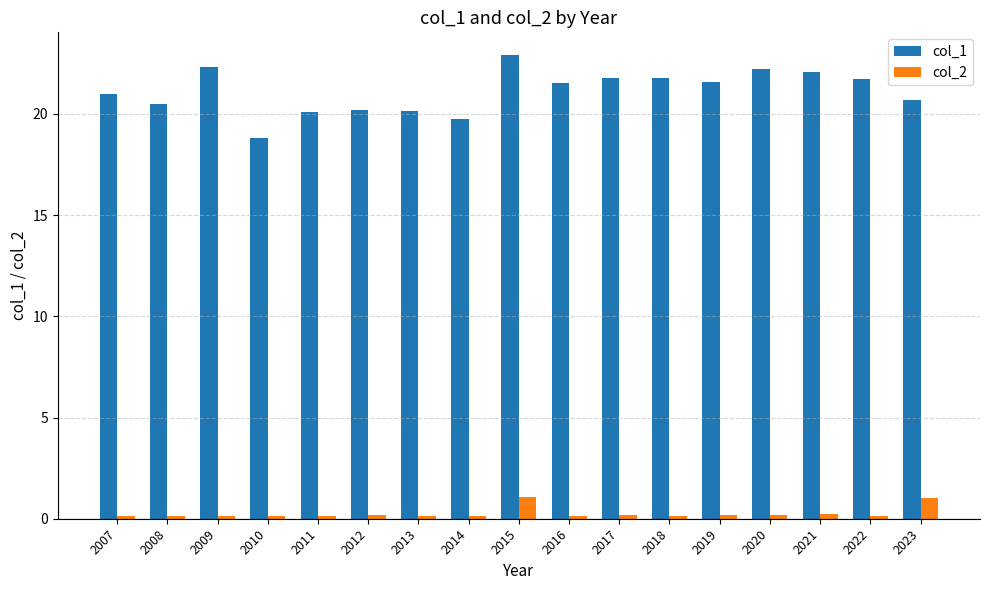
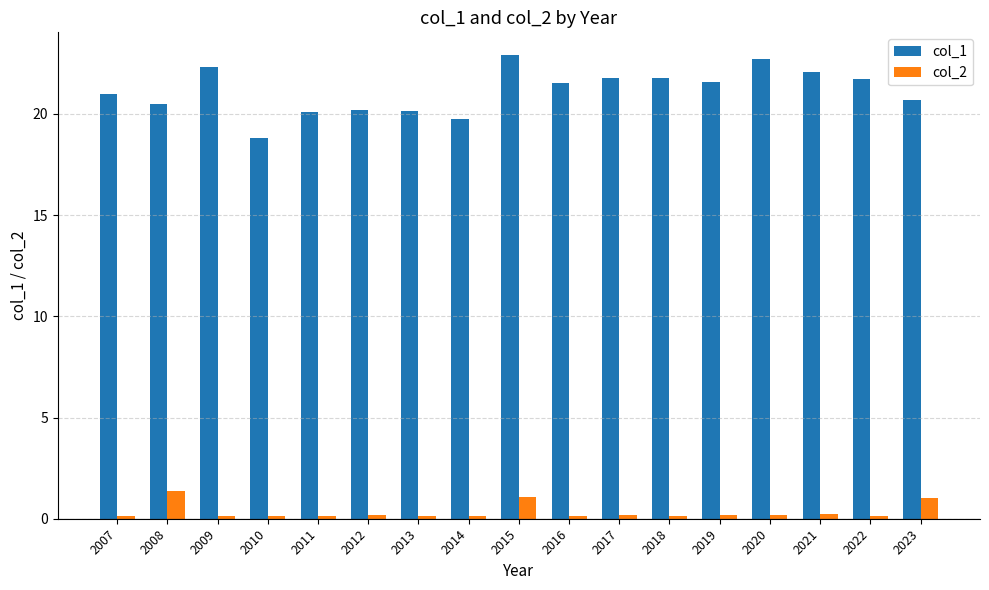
col_2, 2008: 0.1 -> 1.4
col_1, 2020: 22.2 -> 22.7
